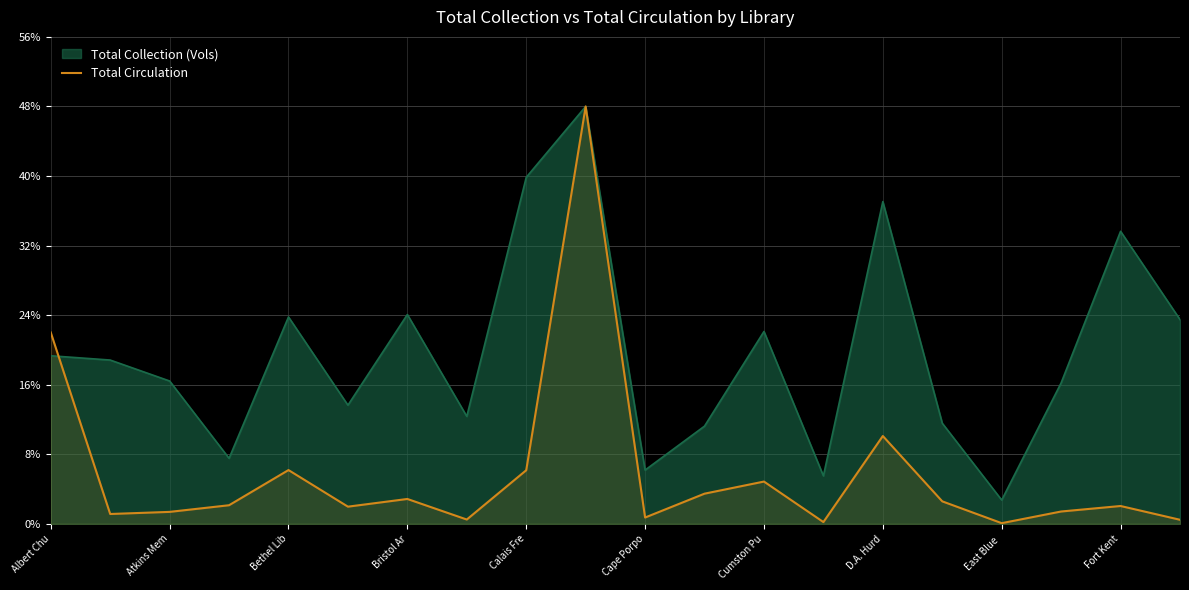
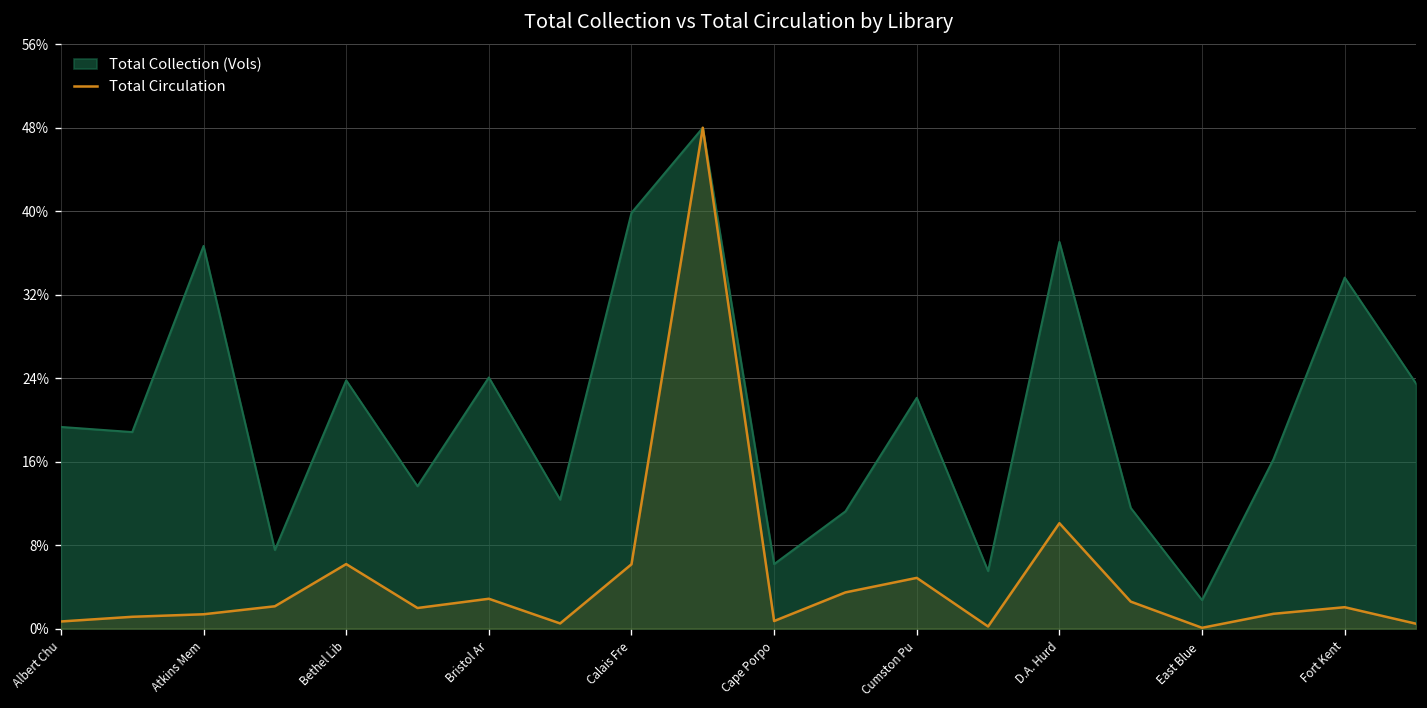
Total Circulation, Albert Chu: 22% -> 1%
Total Collection (Vols), Atkins Mem: 16% -> 37%
